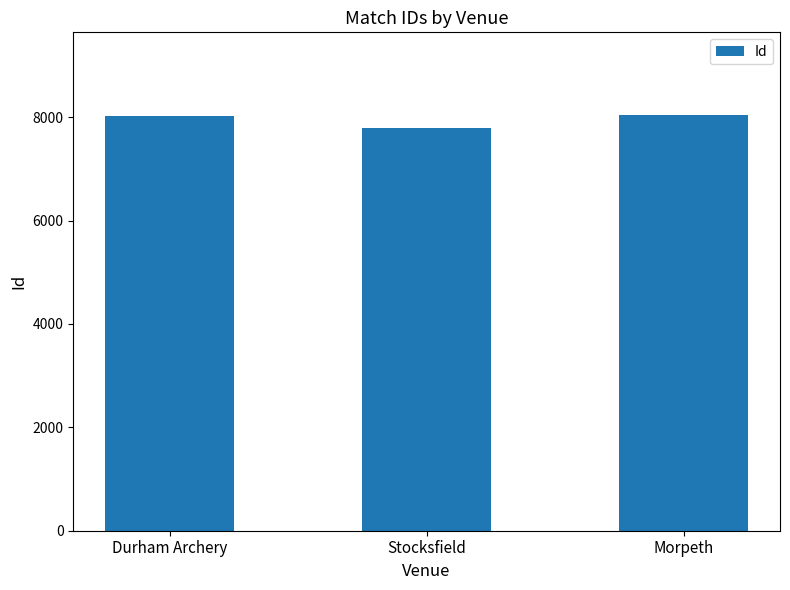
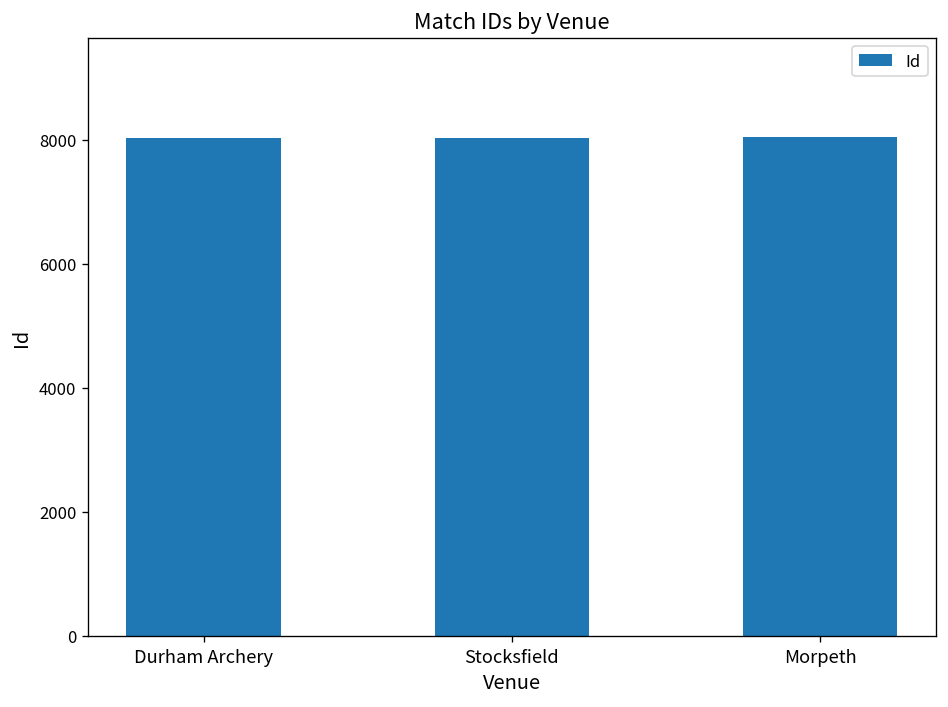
Stocksfield: 7800 -> 8000
